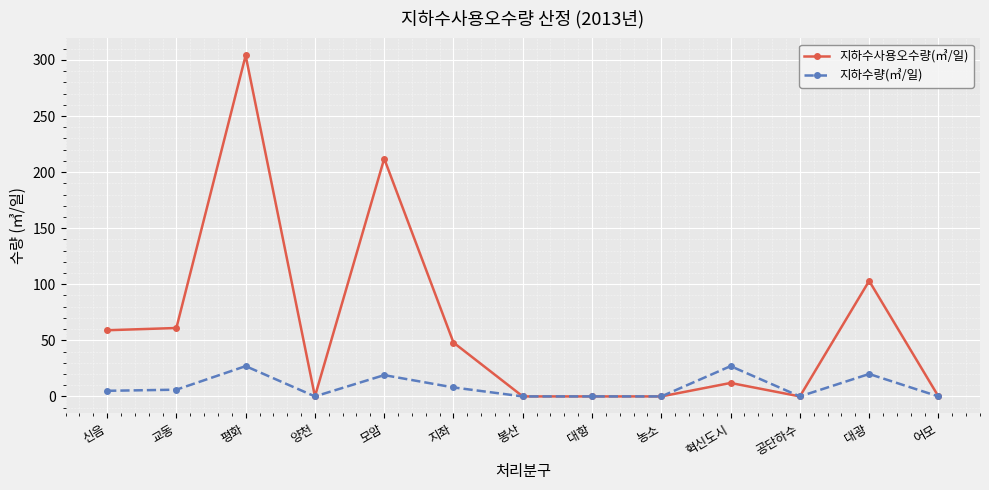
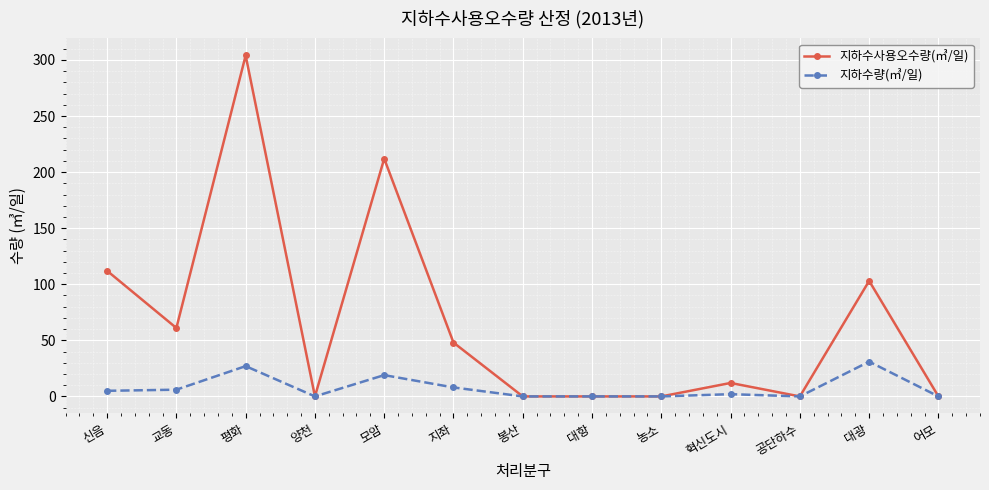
지하수사용오수량(㎥/일), 신음: 59 -> 112
지하수량(㎥/일), 혁신도시: 27 -> 2
지하수량(㎥/일), 대광: 20 -> 31
